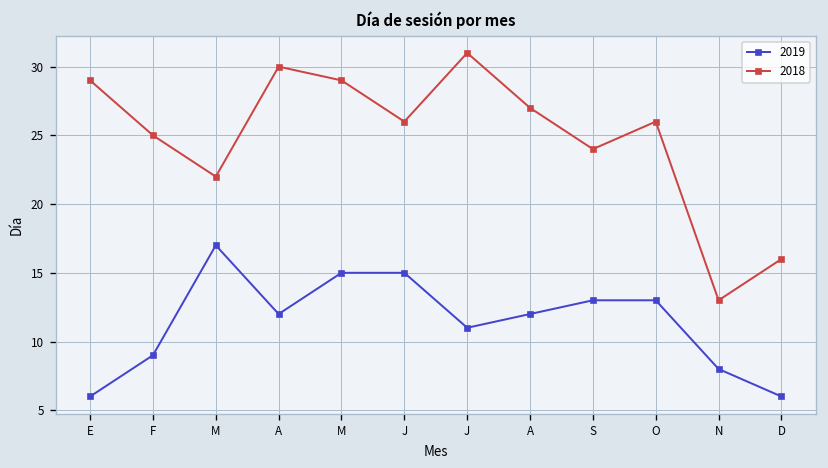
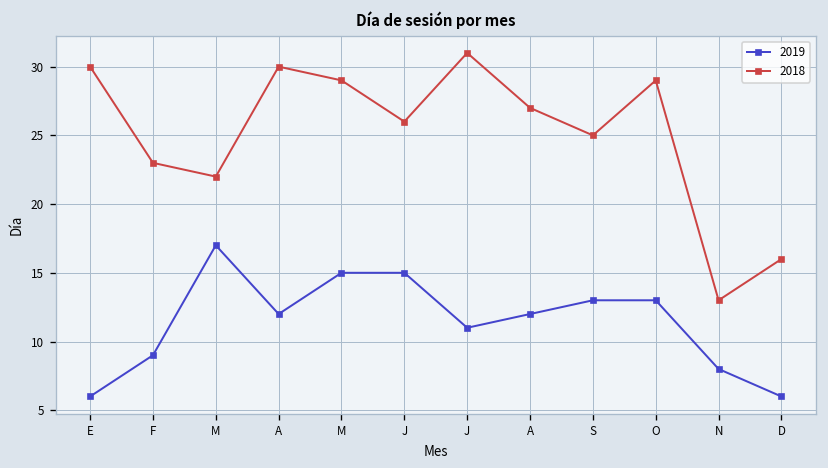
2018, E: 29 -> 30
2018, F: 25 -> 23
2018, S: 24 -> 25
2018, O: 26 -> 29
